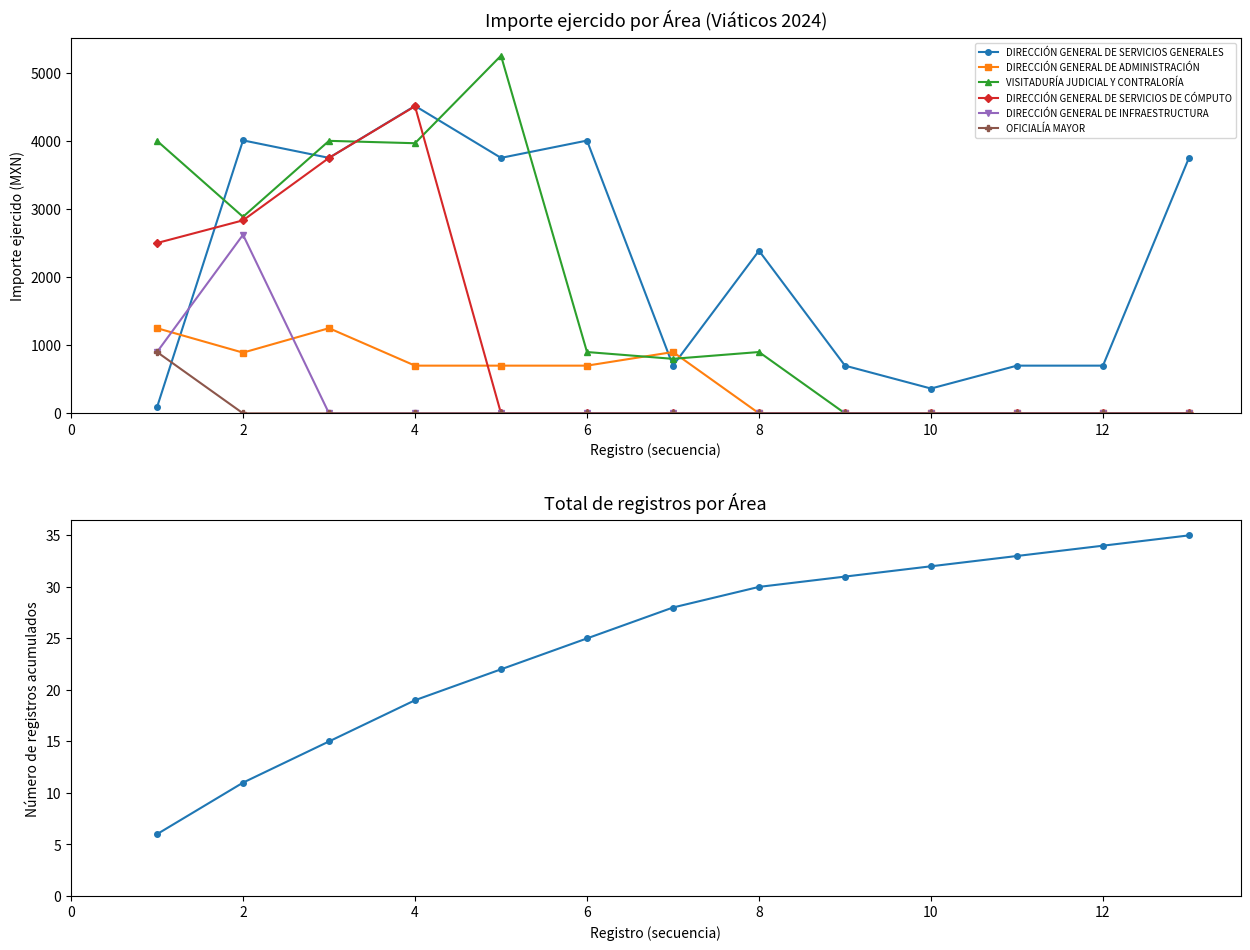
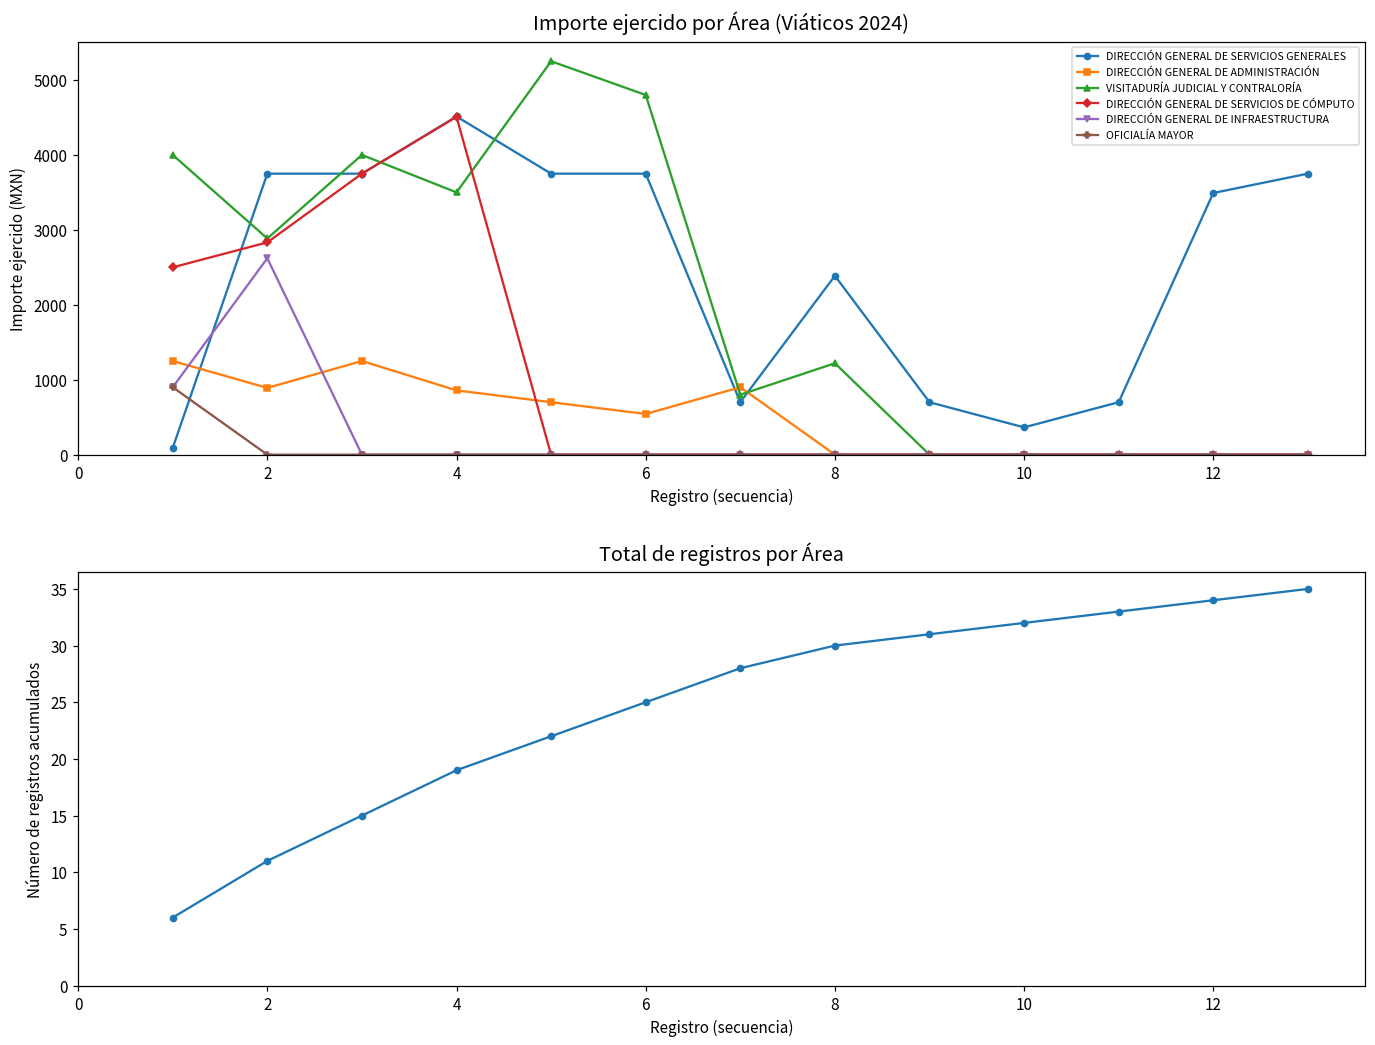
Importe ejercido por Área (Viáticos 2024), DIRECCIÓN GENERAL DE SERVICIOS GENERALES, 2: 4000 -> 3800
Importe ejercido por Área (Viáticos 2024), DIRECCIÓN GENERAL DE ADMINISTRACIÓN, 4: 700 -> 900
Importe ejercido por Área (Viáticos 2024), VISITADURÍA JUDICIAL Y CONTRALORÍA, 4: 4000 -> 3500
Importe ejercido por Área (Viáticos 2024), DIRECCIÓN GENERAL DE SERVICIOS GENERALES, 6: 4000 -> 3800
Importe ejercido por Área (Viáticos 2024), DIRECCIÓN GENERAL DE ADMINISTRACIÓN, 6: 700 -> 500
Importe ejercido por Área (Viáticos 2024), VISITADURÍA JUDICIAL Y CONTRALORÍA, 6: 900 -> 4800
Importe ejercido por Área (Viáticos 2024), VISITADURÍA JUDICIAL Y CONTRALORÍA, 8: 900 -> 1200
Importe ejercido por Área (Viáticos 2024), DIRECCIÓN GENERAL DE SERVICIOS GENERALES, 12: 700 -> 3500
